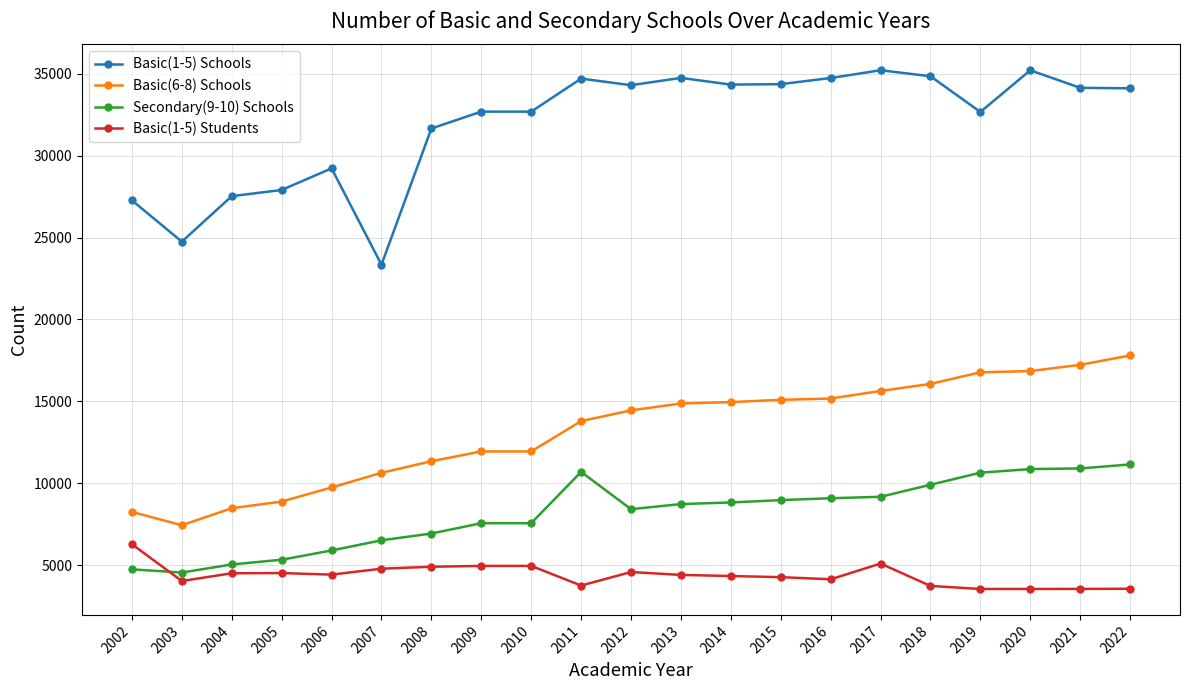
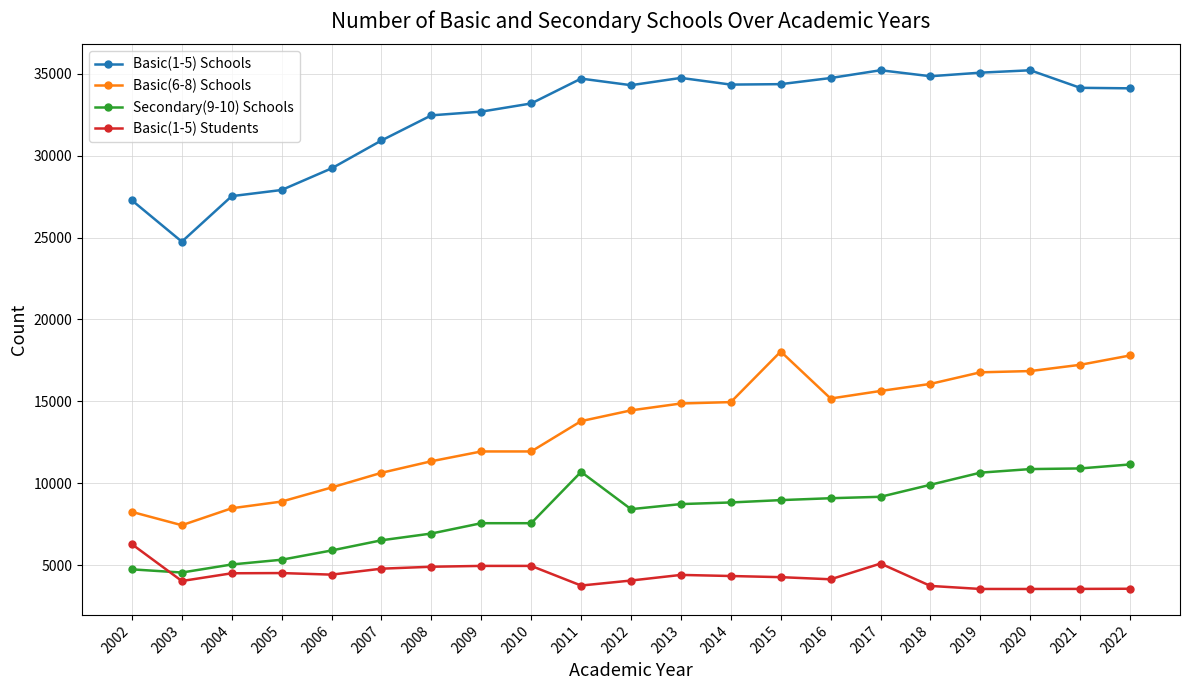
Basic(1-5) Schools, 2007: 23300 -> 30900
Basic(1-5) Schools, 2008: 31700 -> 32500
Basic(1-5) Schools, 2010: 32700 -> 33200
Basic(1-5) Students, 2012: 4600 -> 4100
Basic(6-8) Schools, 2015: 15100 -> 18000
Basic(1-5) Schools, 2019: 32700 -> 35100
